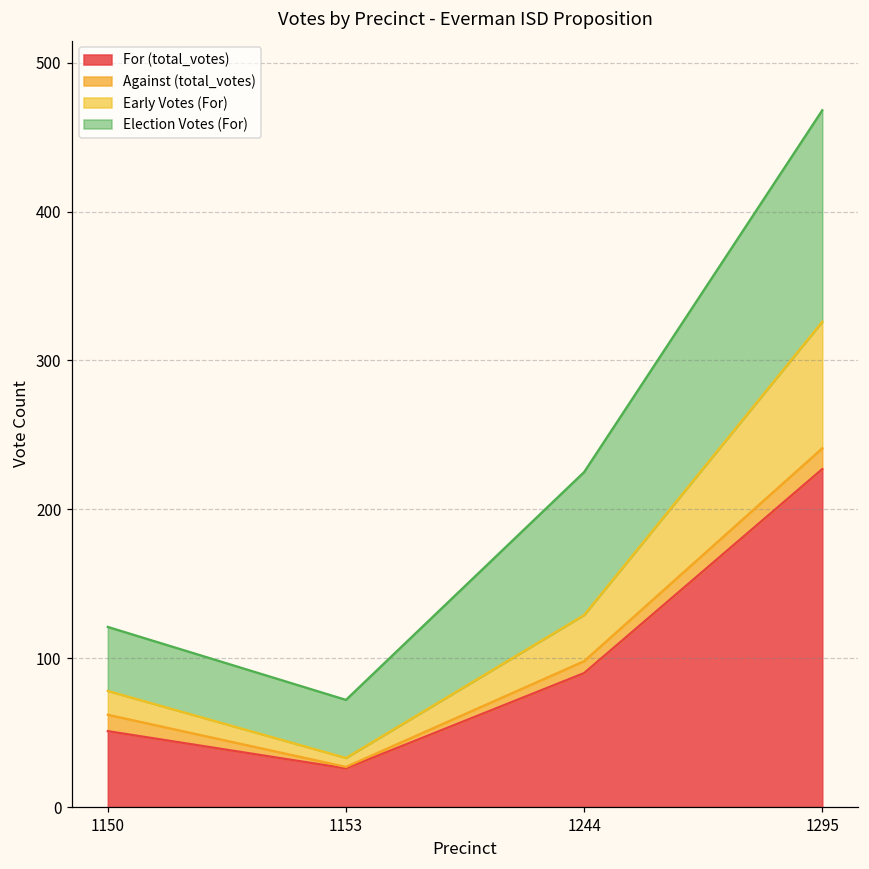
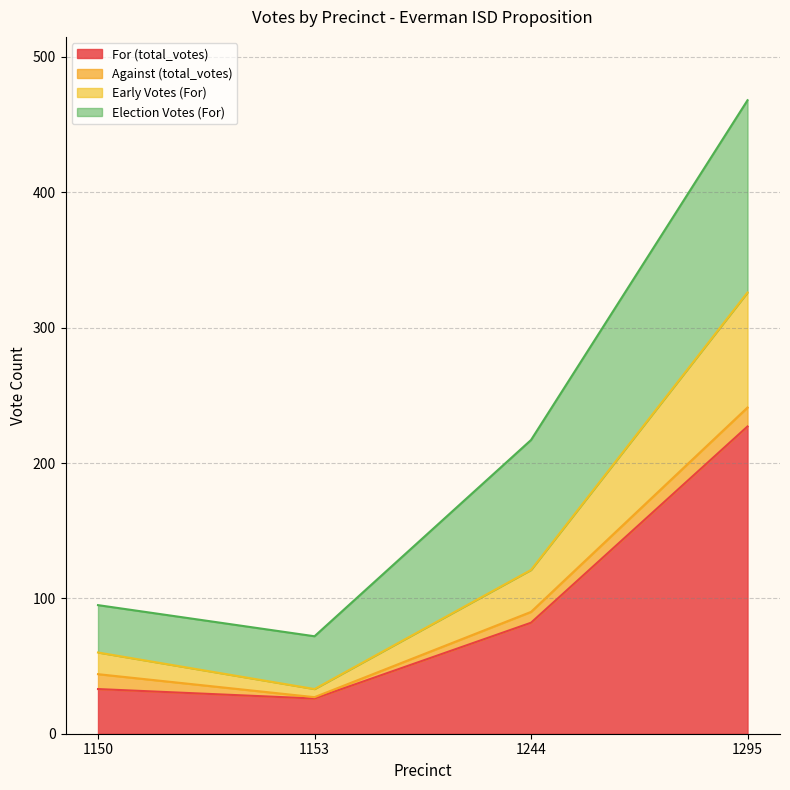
For (total_votes), 1150: 51 -> 33
Election Votes (For), 1150: 43 -> 35
For (total_votes), 1244: 90 -> 82
